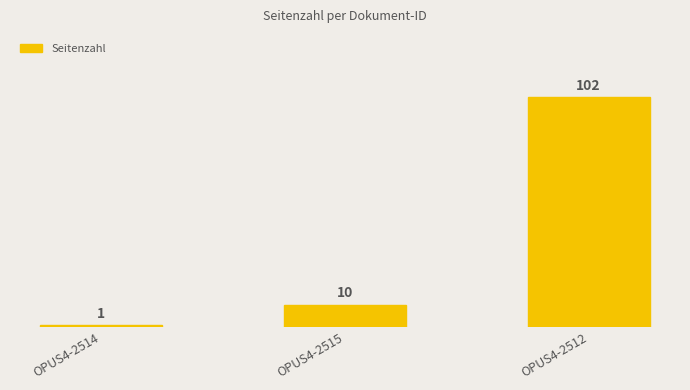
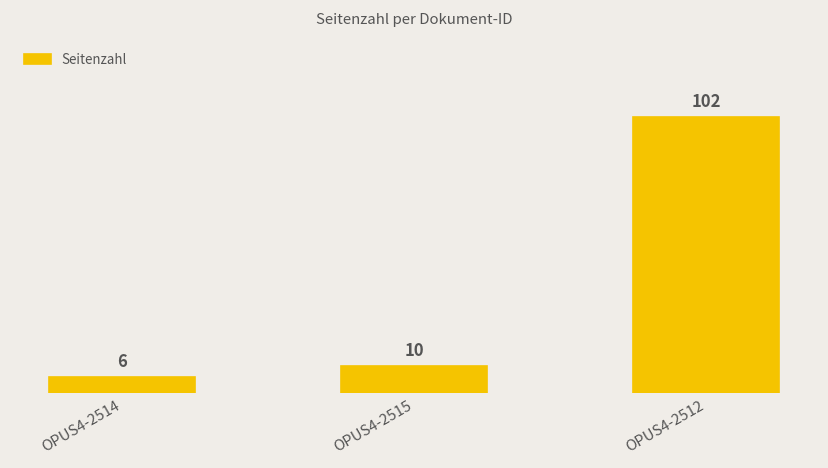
OPUS4-2514: 1 -> 6
